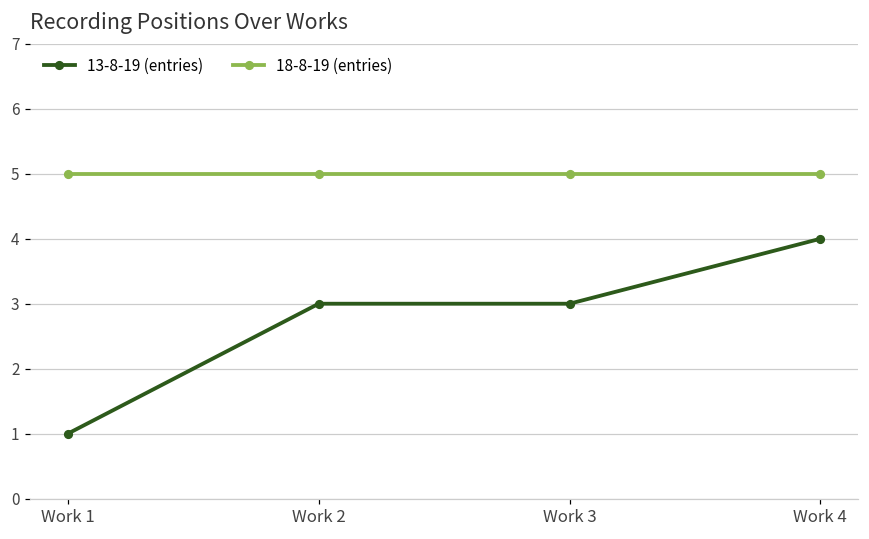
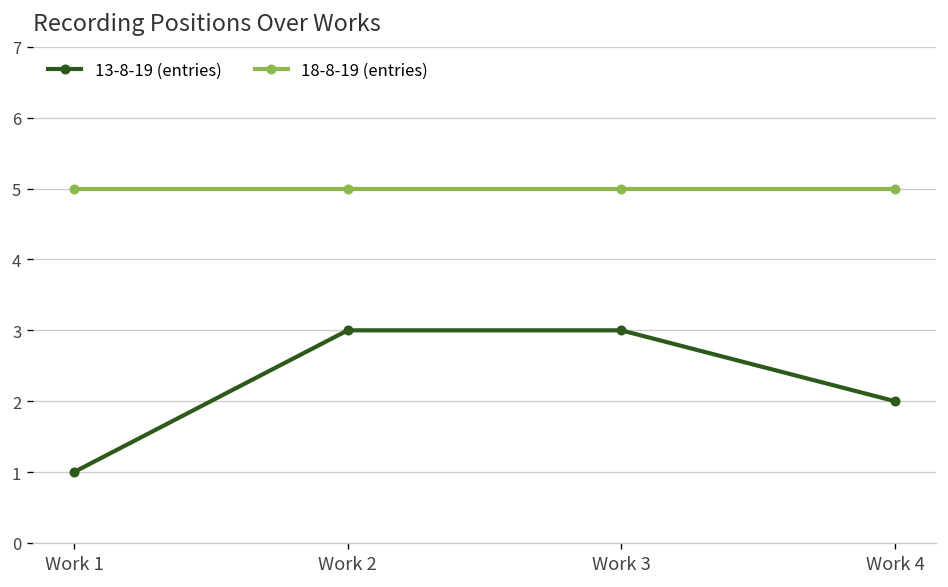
13-8-19 (entries), Work 4: 4 -> 2
